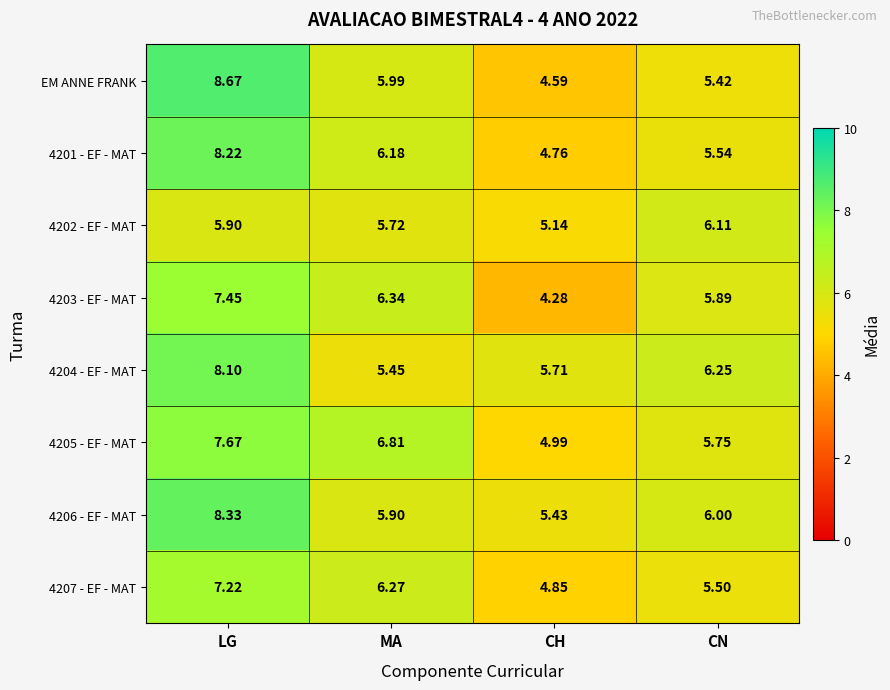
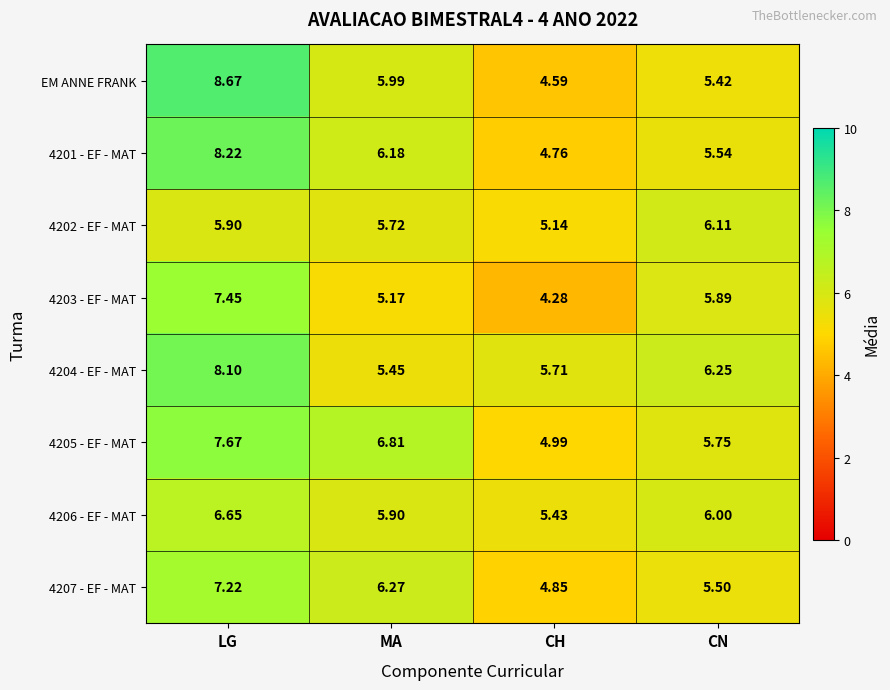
4203 - EF - MAT, MA: 6.34 -> 5.17
4206 - EF - MAT, LG: 8.33 -> 6.65
